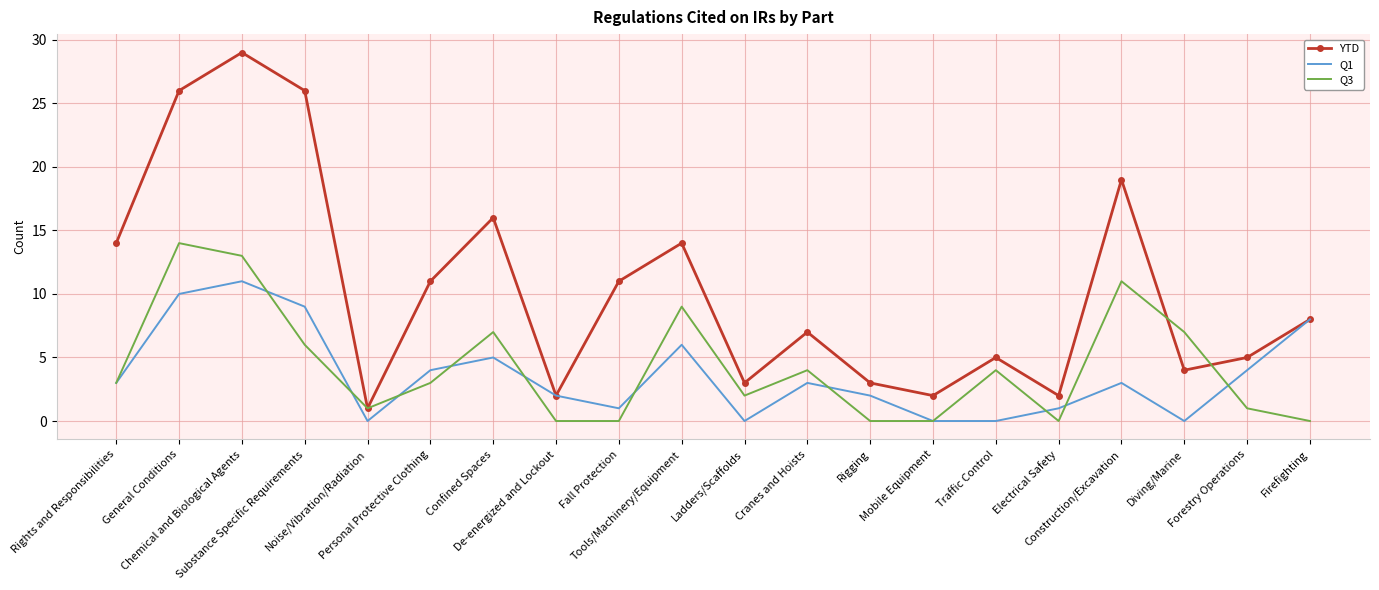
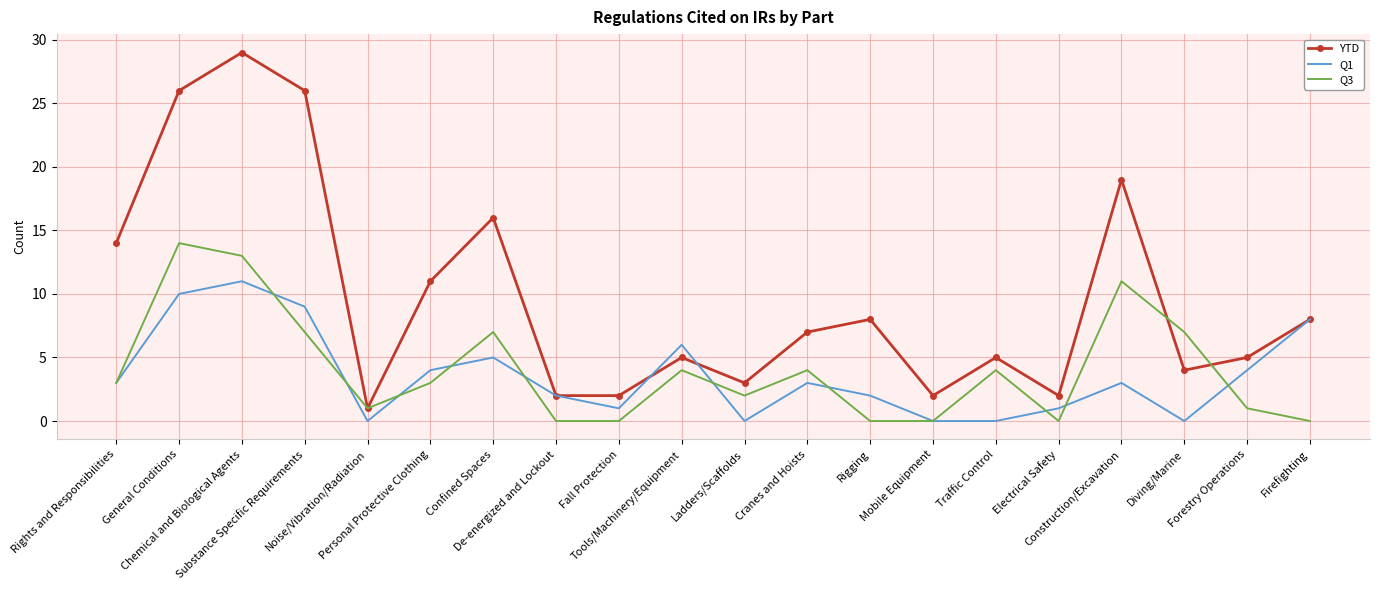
Q3, Substance Specific Requirements: 6 -> 7
YTD, Fall Protection: 11 -> 2
YTD, Tools/Machinery/Equipment: 14 -> 5
Q3, Tools/Machinery/Equipment: 9 -> 4
YTD, Rigging: 3 -> 8
